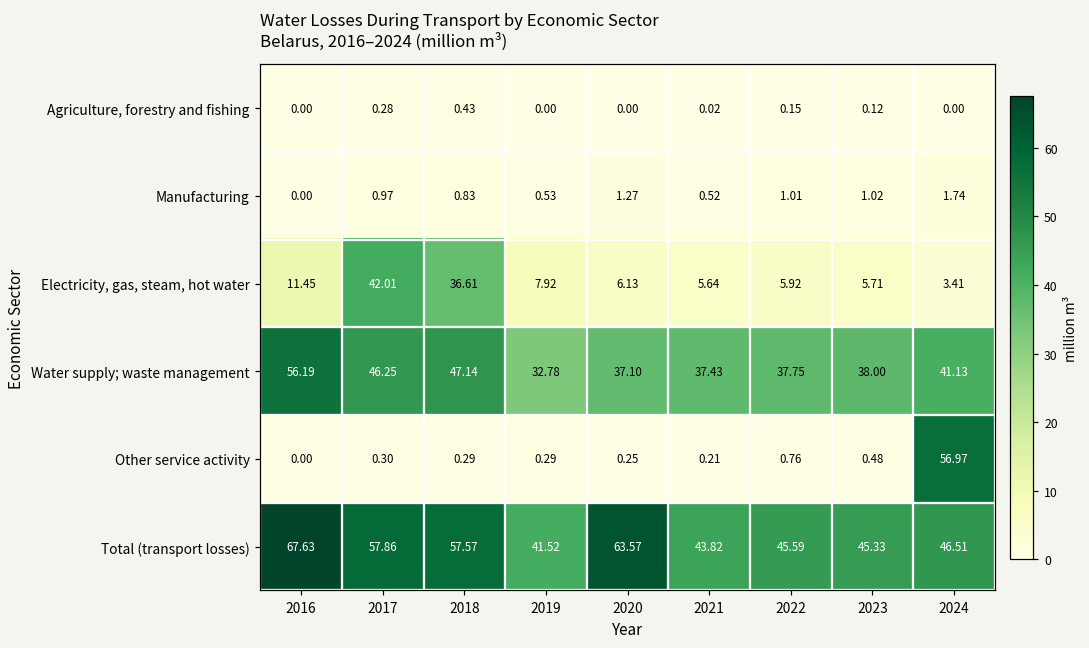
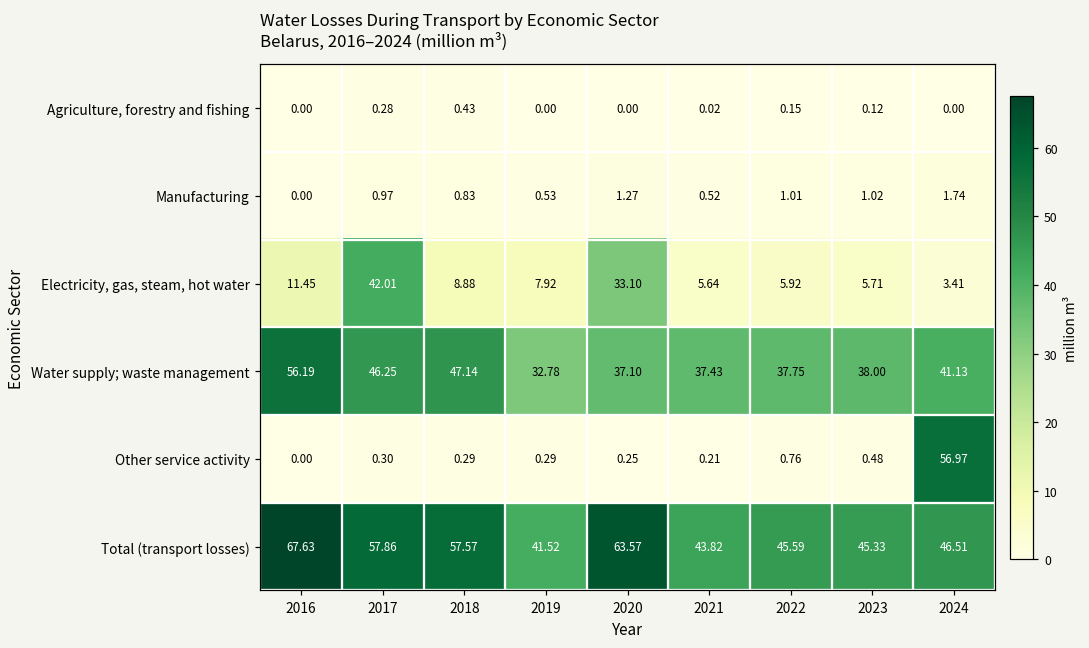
Electricity, gas, steam, hot water, 2018: 36.61 -> 8.88
Electricity, gas, steam, hot water, 2020: 6.13 -> 33.10
